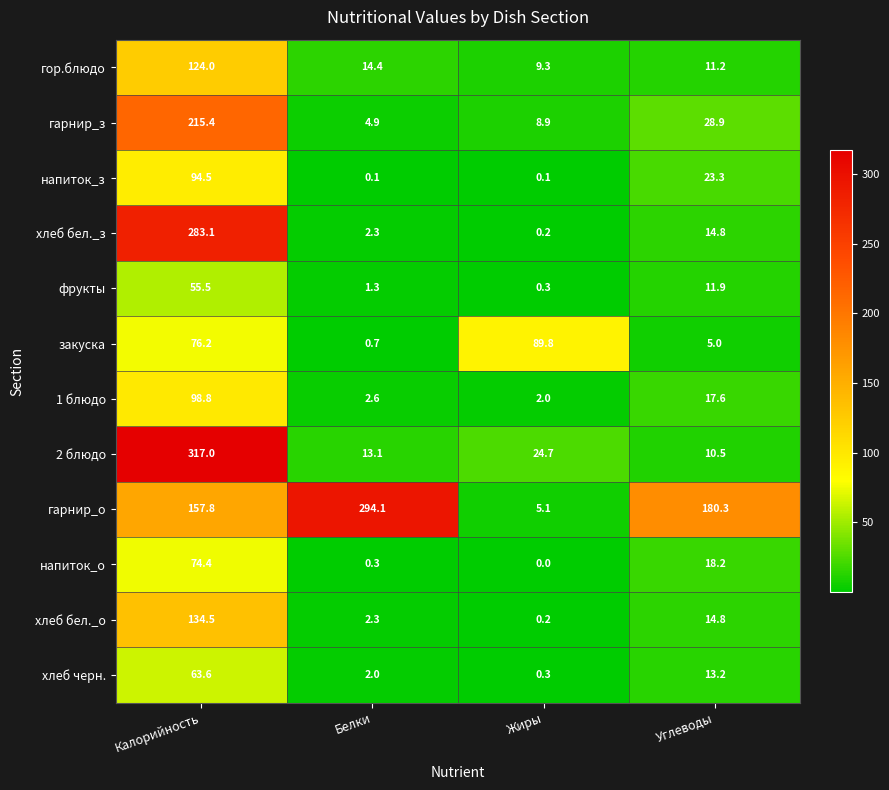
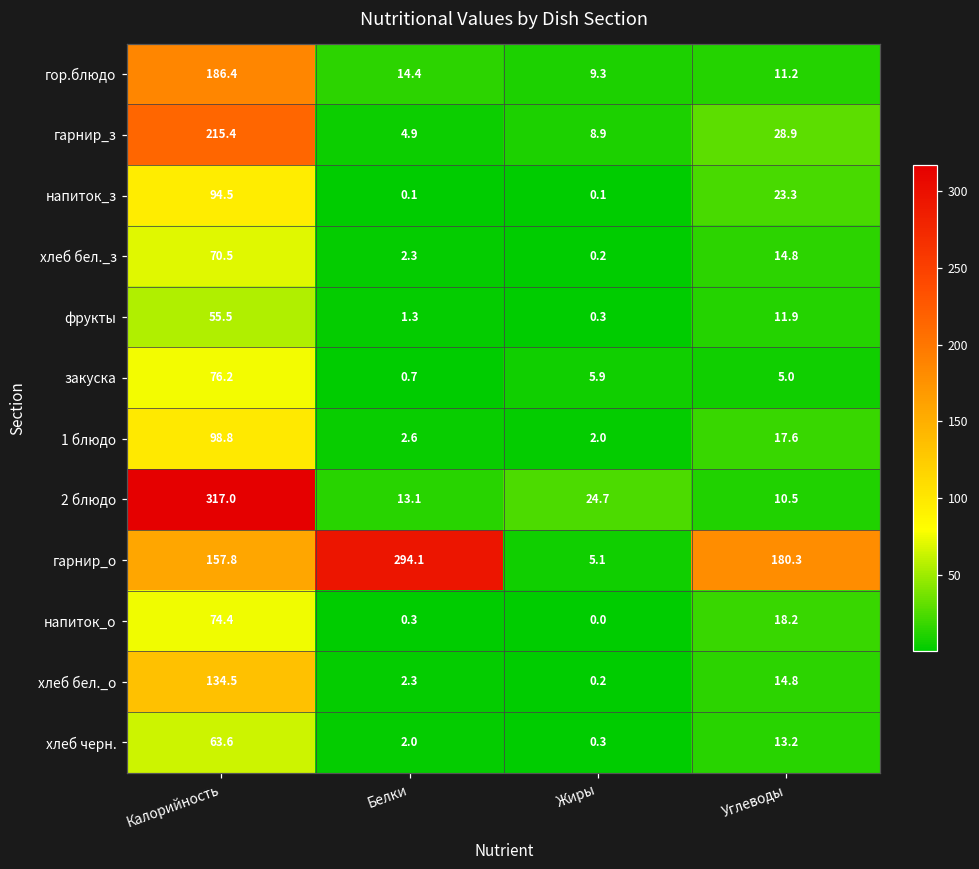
гор.блюдо, Калорийность: 124.0 -> 186.4
хлеб бел._з, Калорийность: 283.1 -> 70.5
закуска, Жиры: 89.8 -> 5.9
